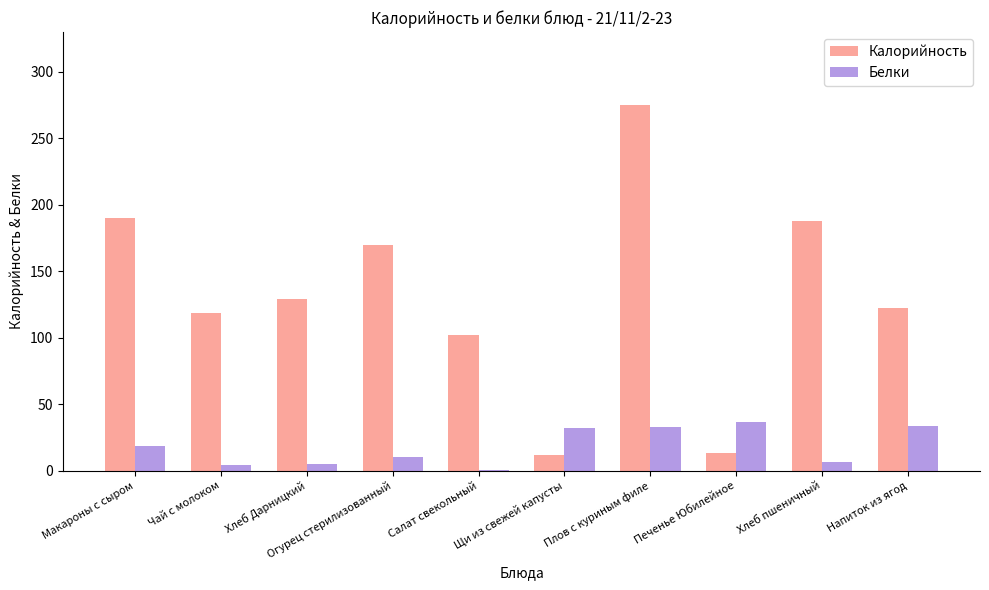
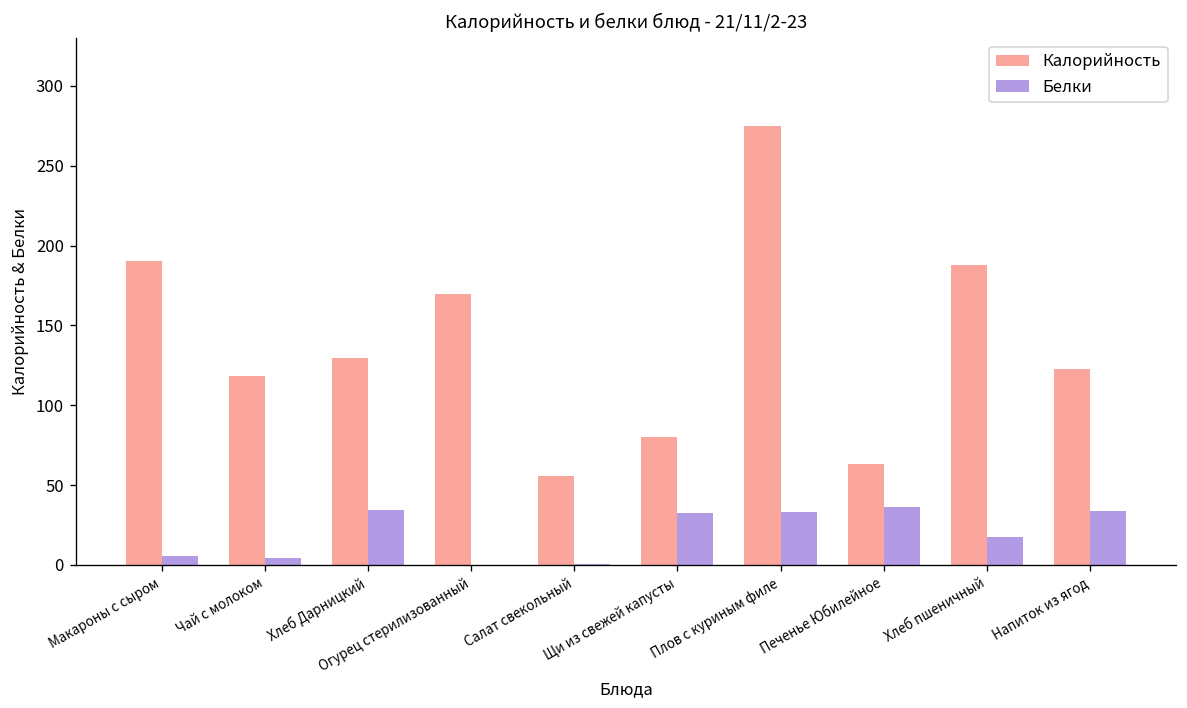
Белки, Макароны с сыром: 19 -> 6
Белки, Хлеб Дарницкий: 5 -> 35
Белки, Огурец стерилизованный: 11 -> 0
Калорийность, Салат свекольный: 102 -> 56
Калорийность, Щи из свежей капусты: 12 -> 80
Калорийность, Печенье Юбилейное: 13 -> 63
Белки, Хлеб пшеничный: 6 -> 17
